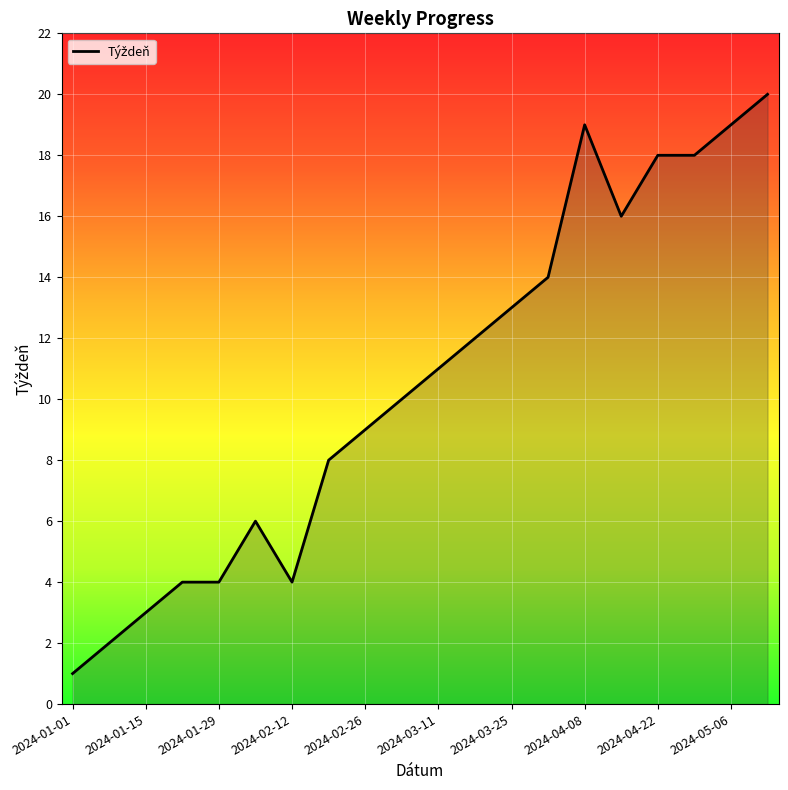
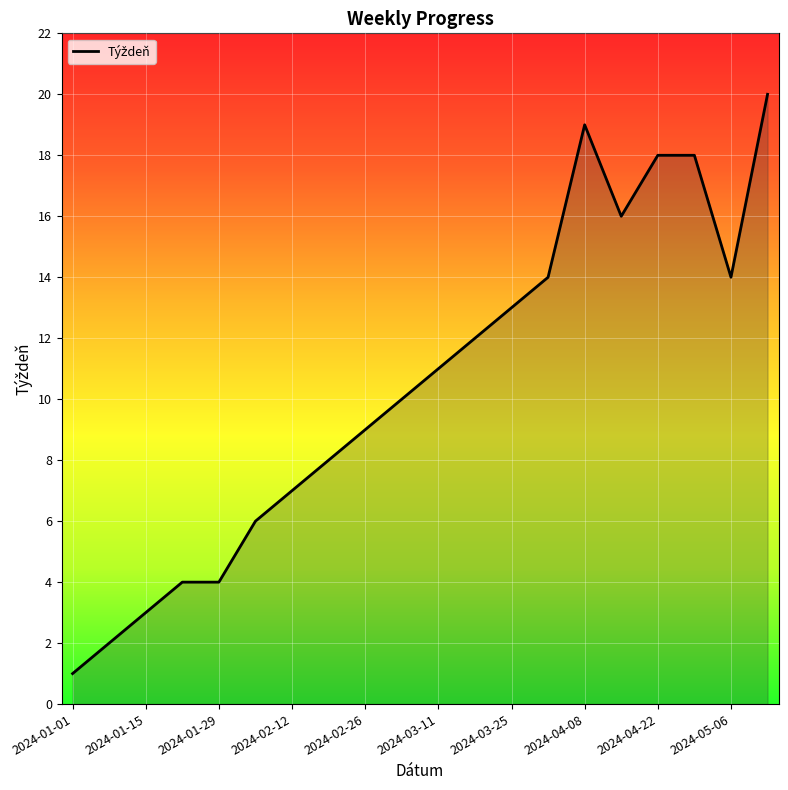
2024-02-12: 4 -> 7
2024-05-06: 19 -> 14
